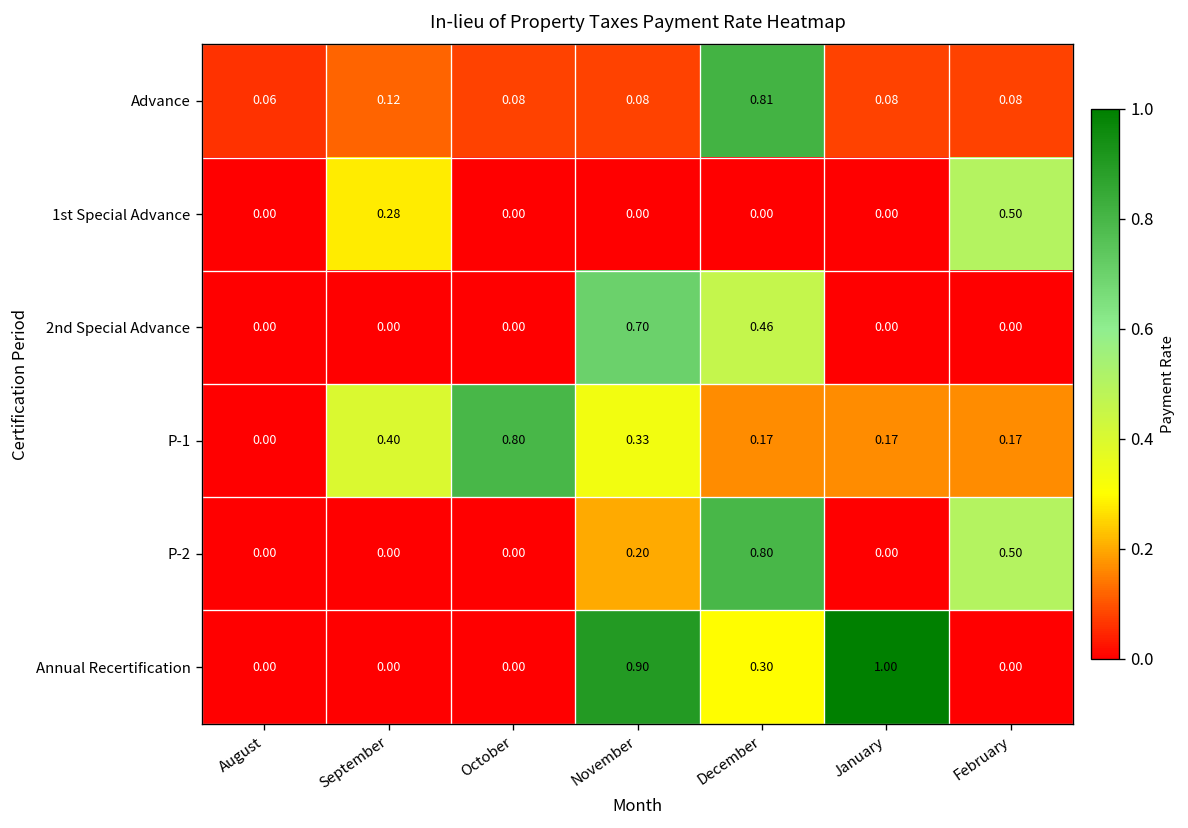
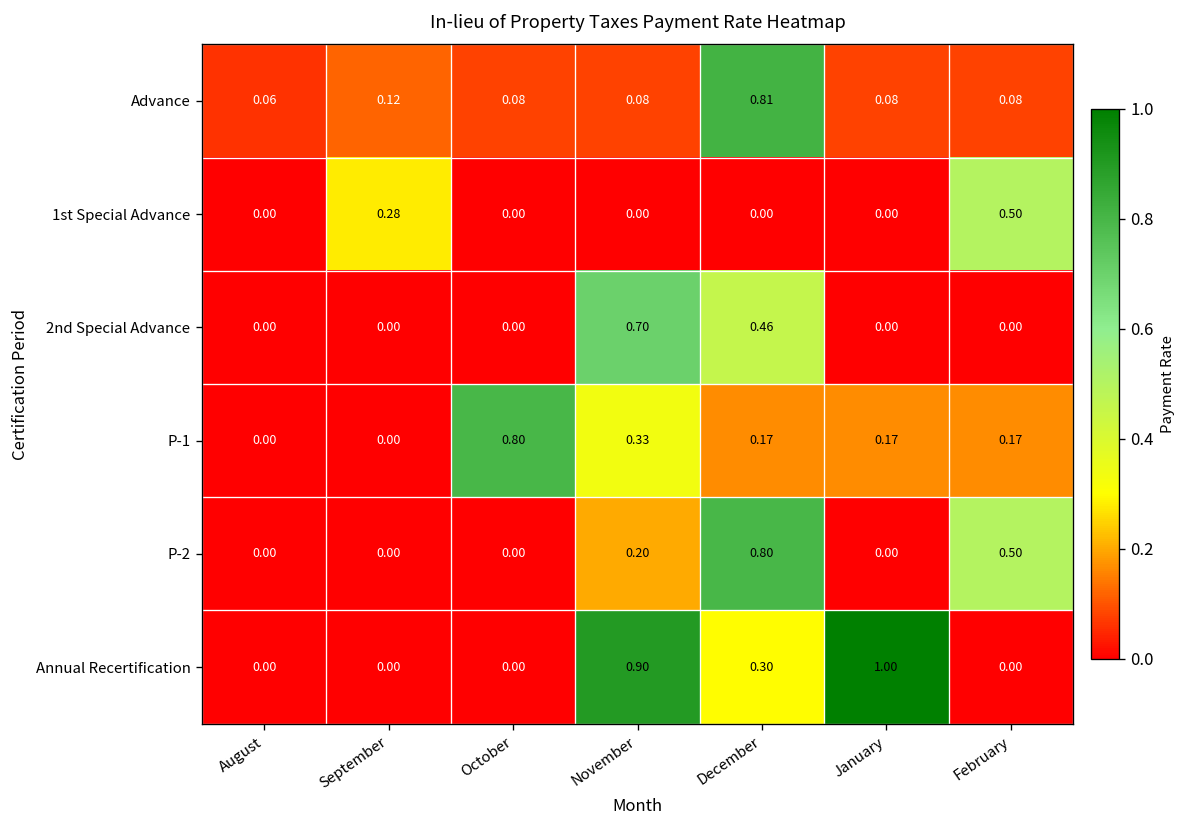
P-1, September: 0.40 -> 0.00
